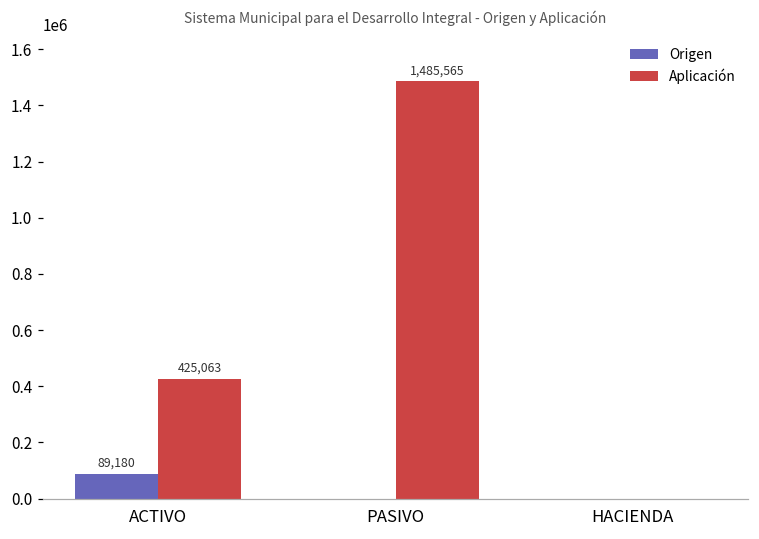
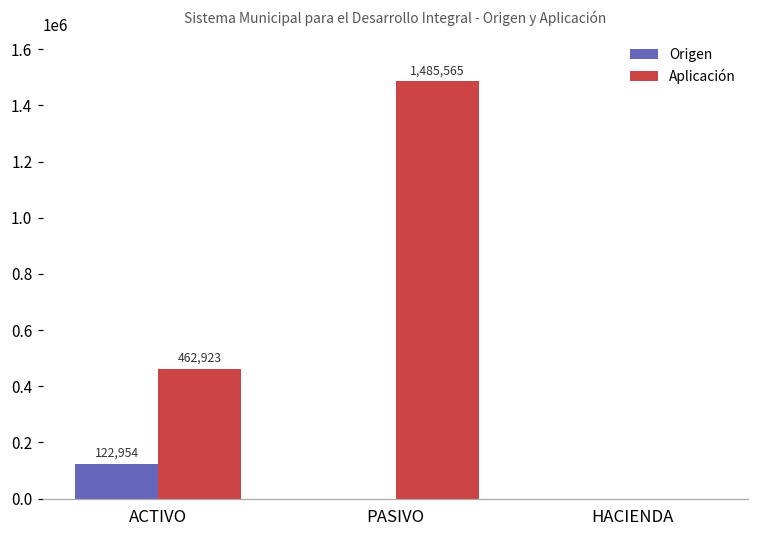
Origen, ACTIVO: 89,180 -> 122,954
Aplicación, ACTIVO: 425,063 -> 462,923
